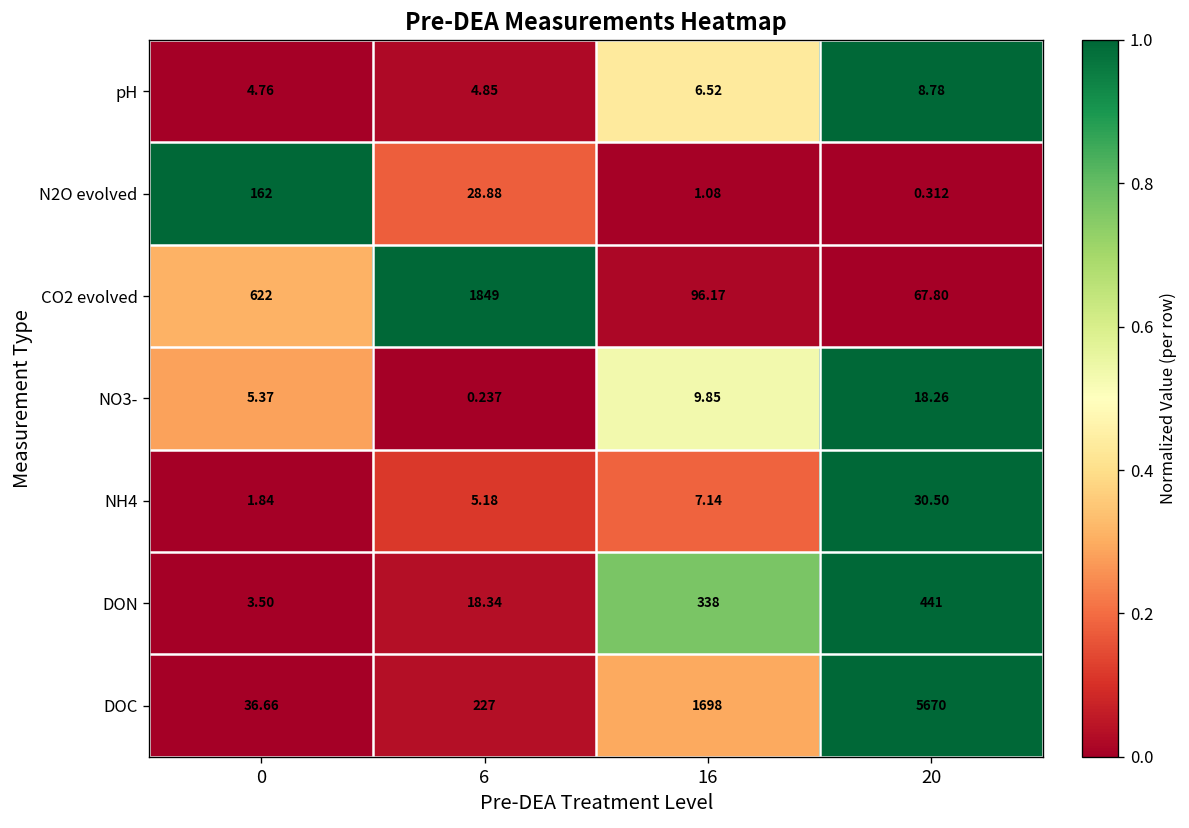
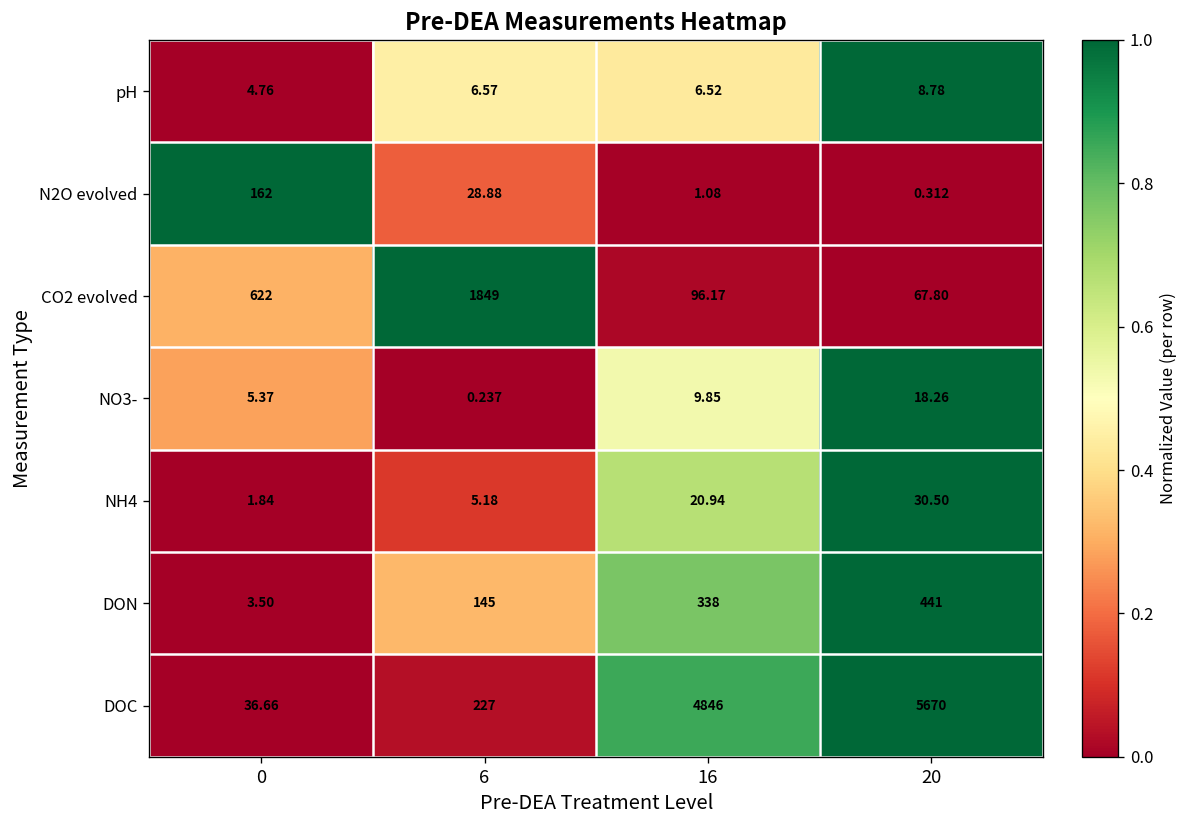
pH, 6: 4.85 -> 6.57
NH4, 16: 7.14 -> 20.94
DON, 6: 18.34 -> 145
DOC, 16: 1698 -> 4846
